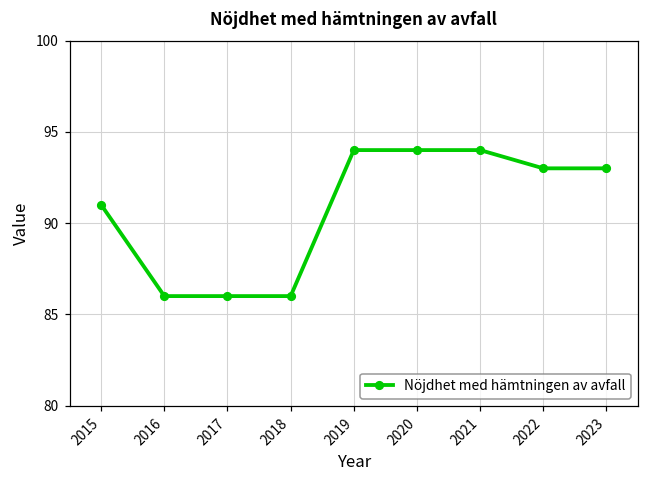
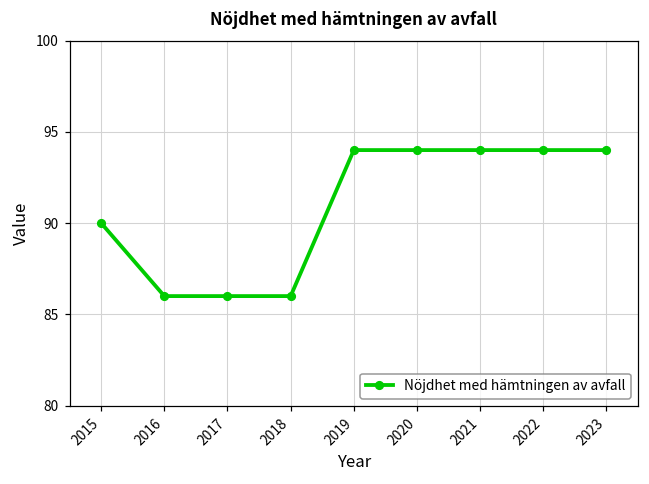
2015: 91 -> 90
2022: 93 -> 94
2023: 93 -> 94
